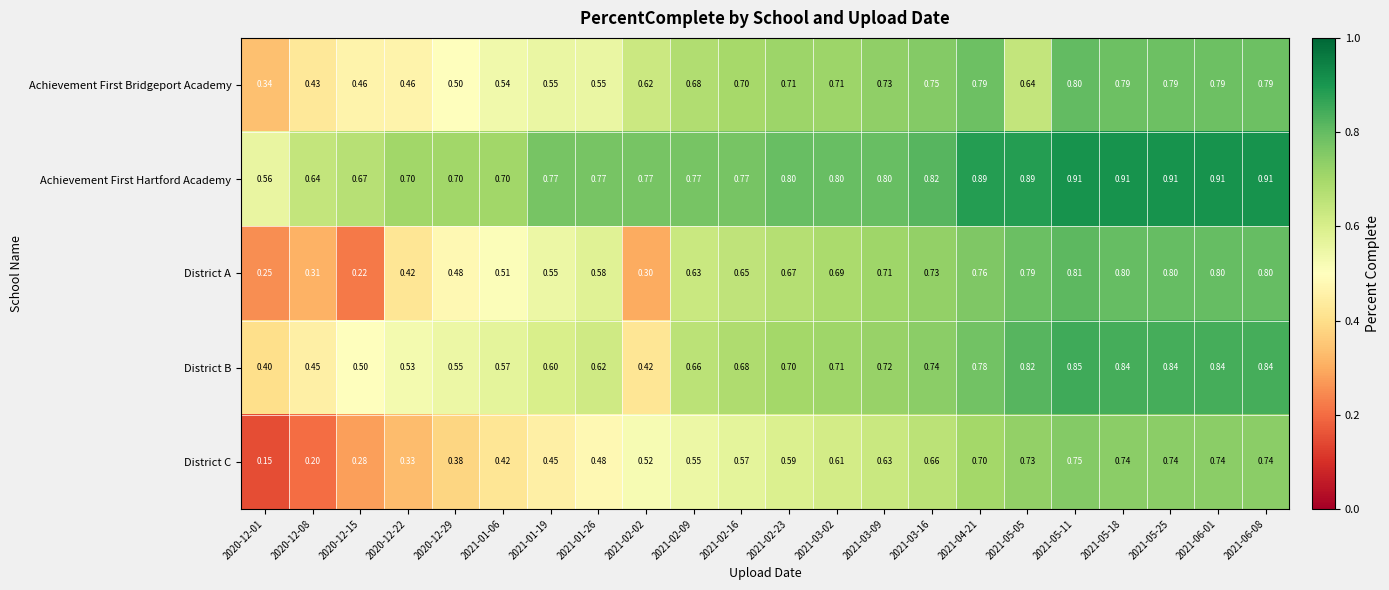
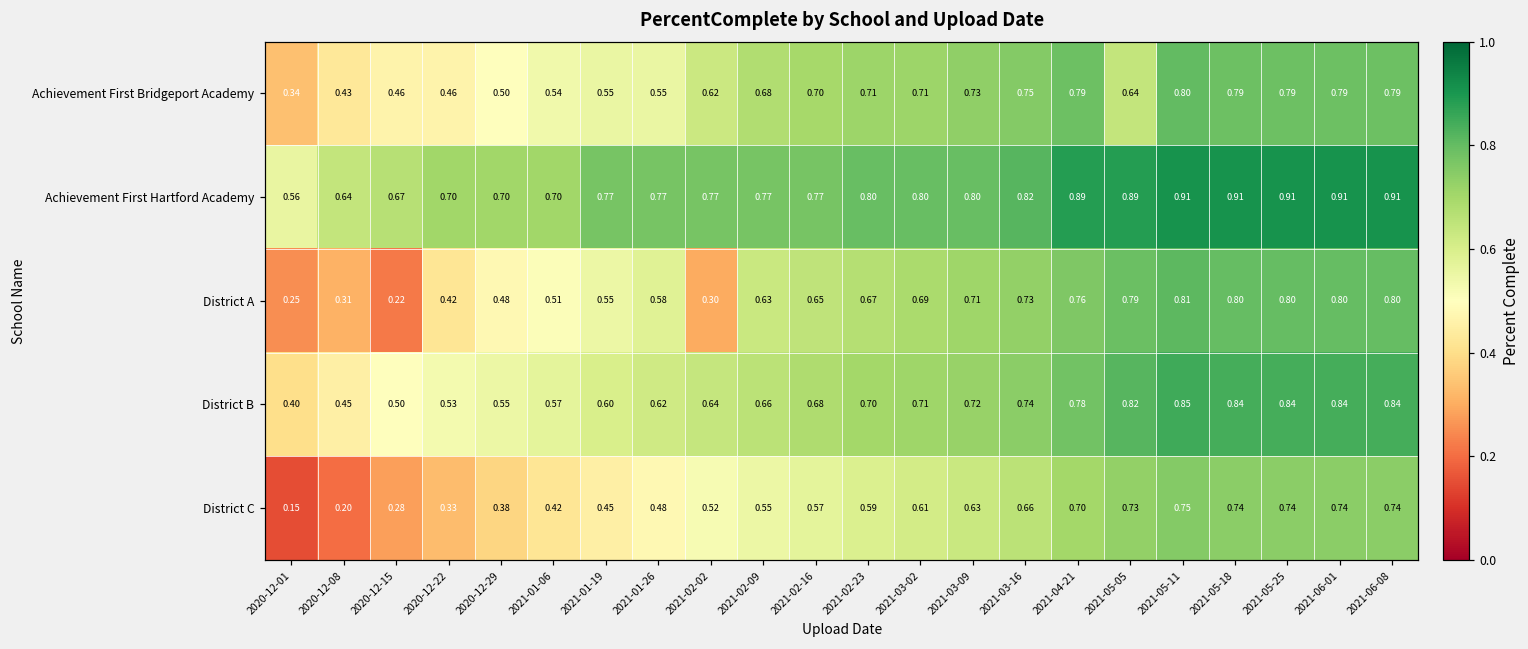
District B, 2021-02-02: 0.42 -> 0.64
